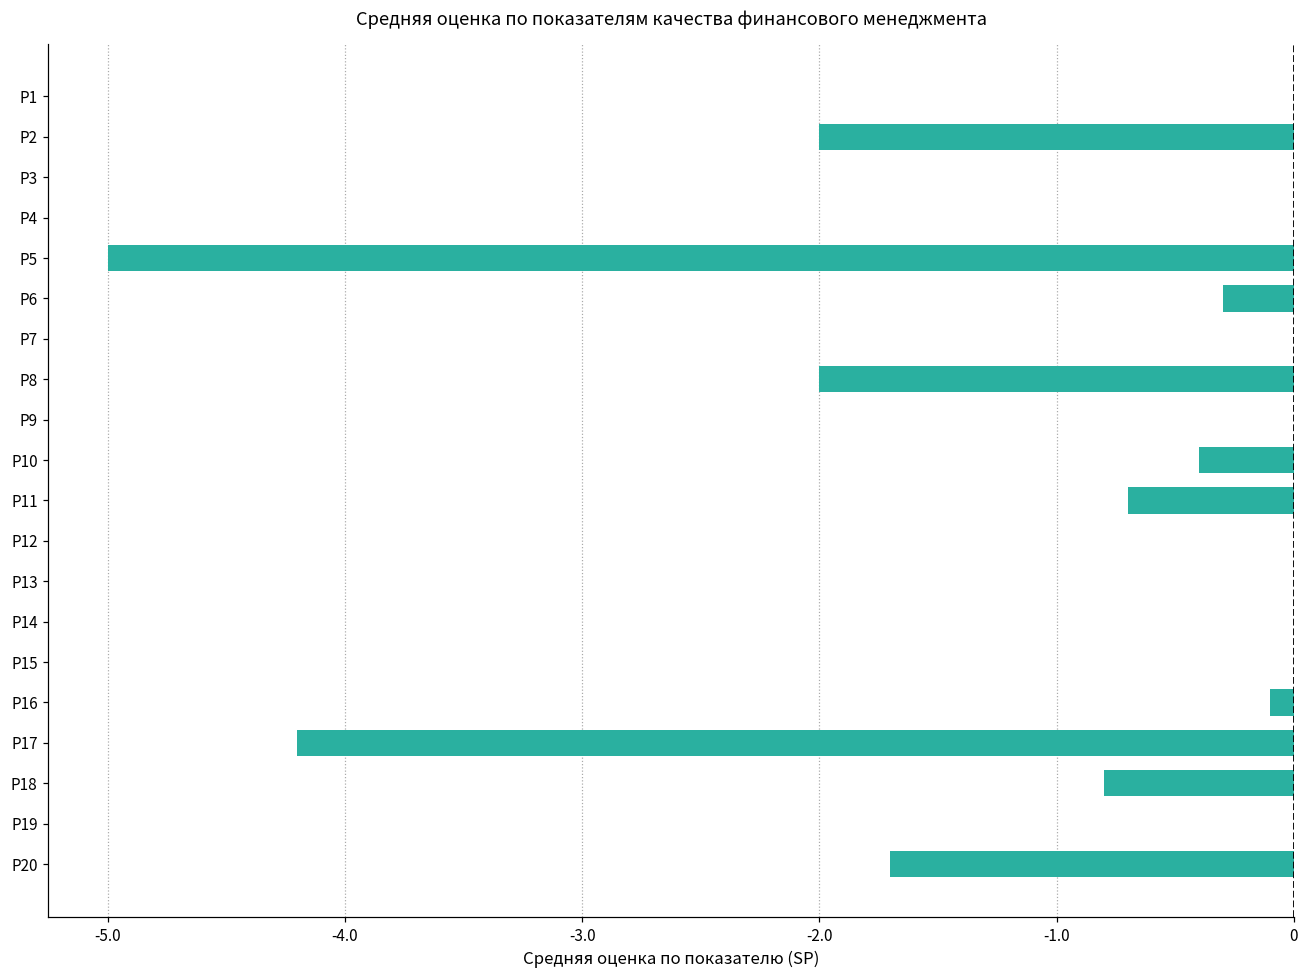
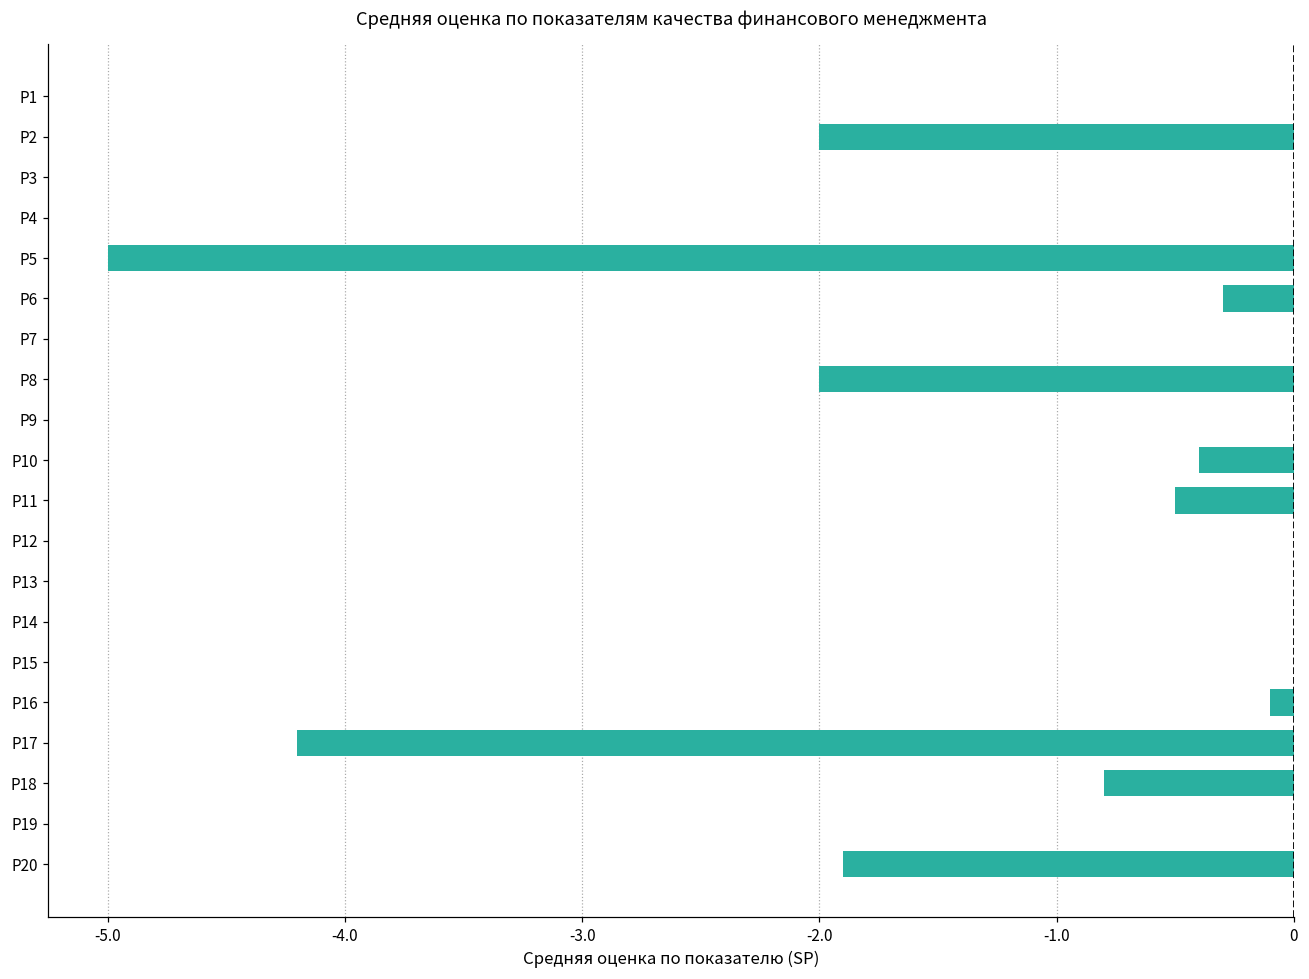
Р11: -0.70 -> -0.50
Р20: -1.70 -> -1.90
